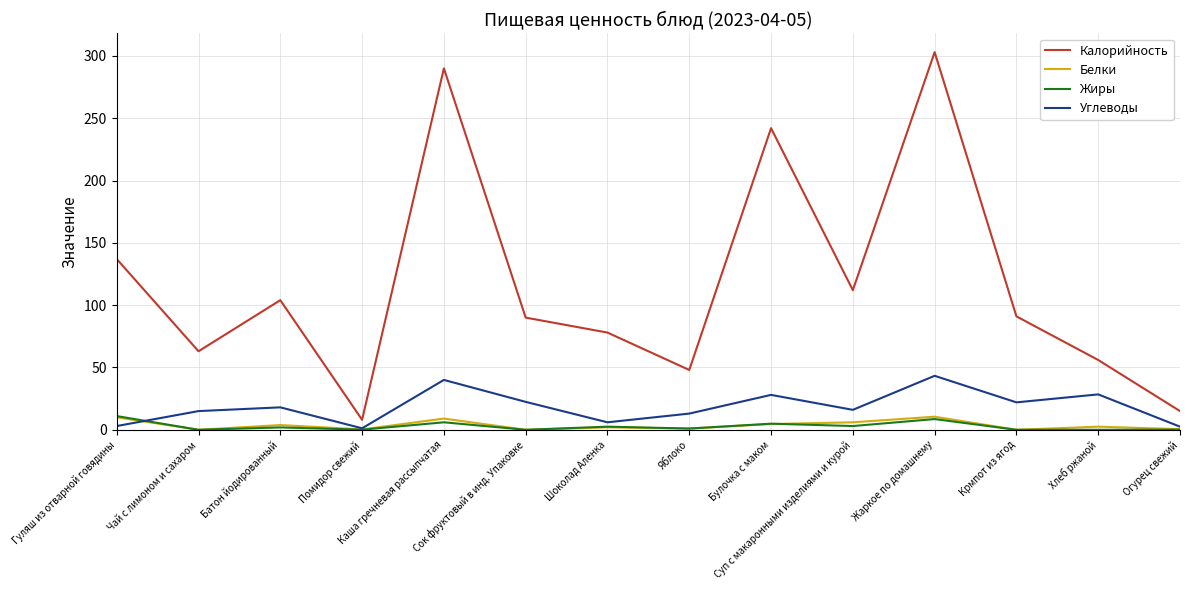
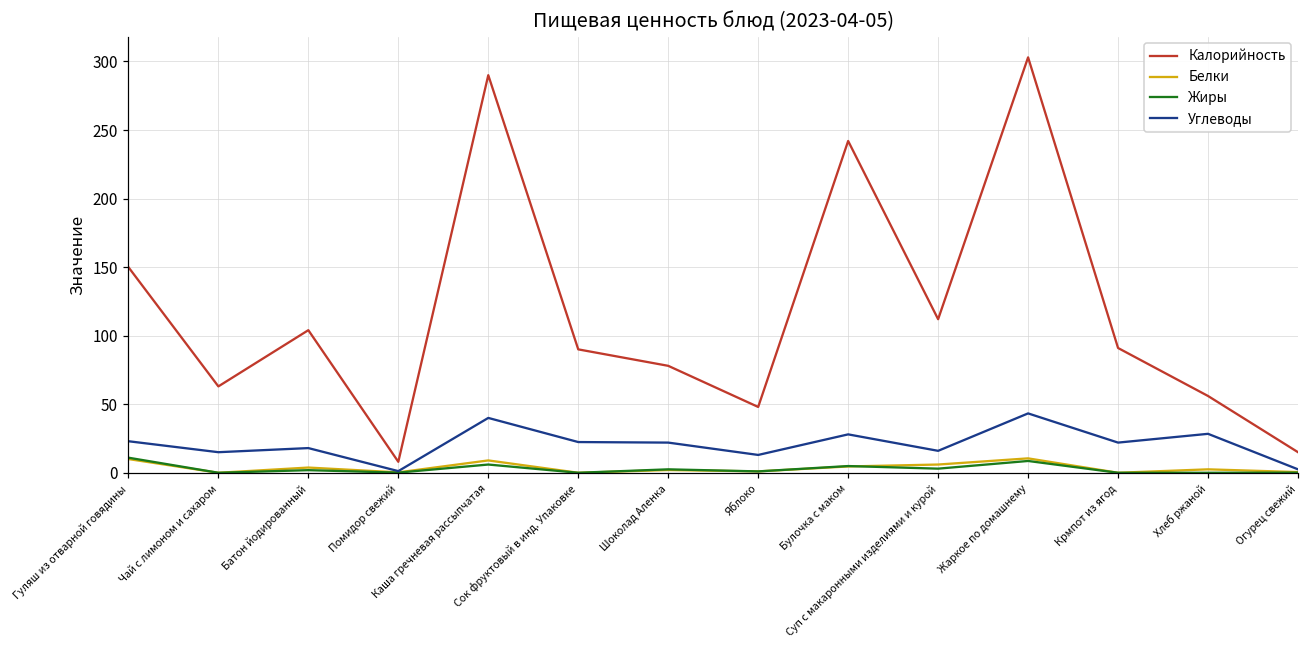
Калорийность, Гуляш из отварной говядины: 137 -> 150
Углеводы, Гуляш из отварной говядины: 3 -> 23
Углеводы, Шоколад Аленка: 6 -> 22
